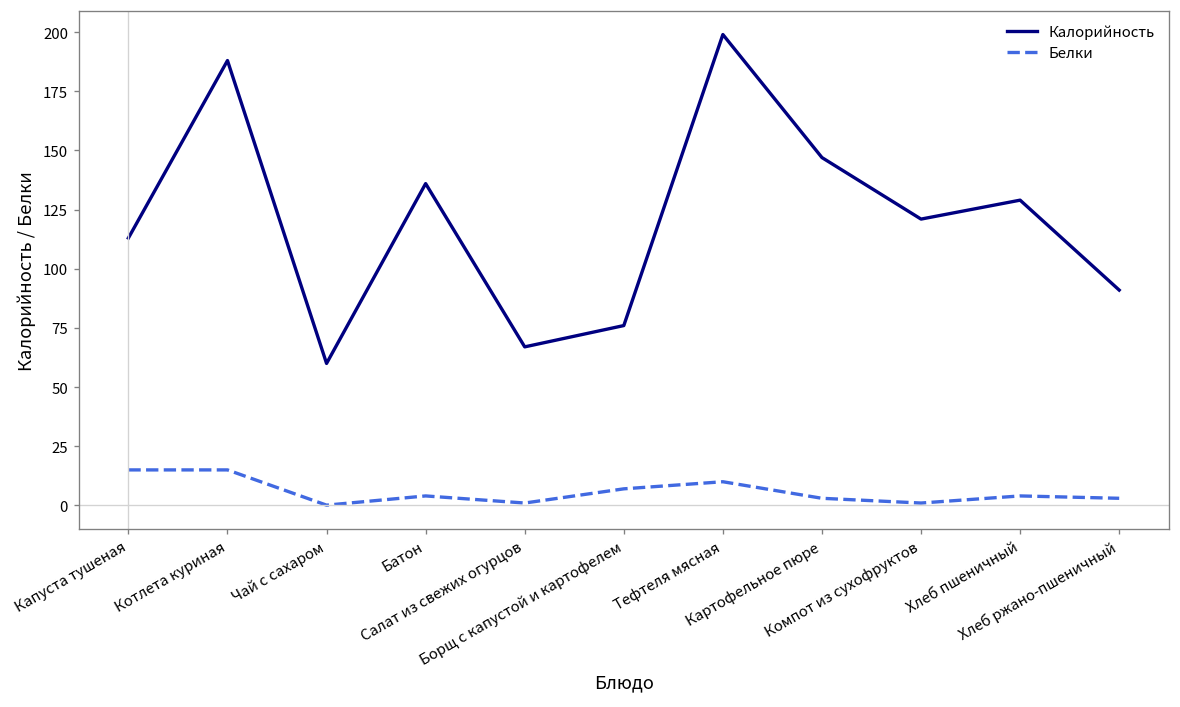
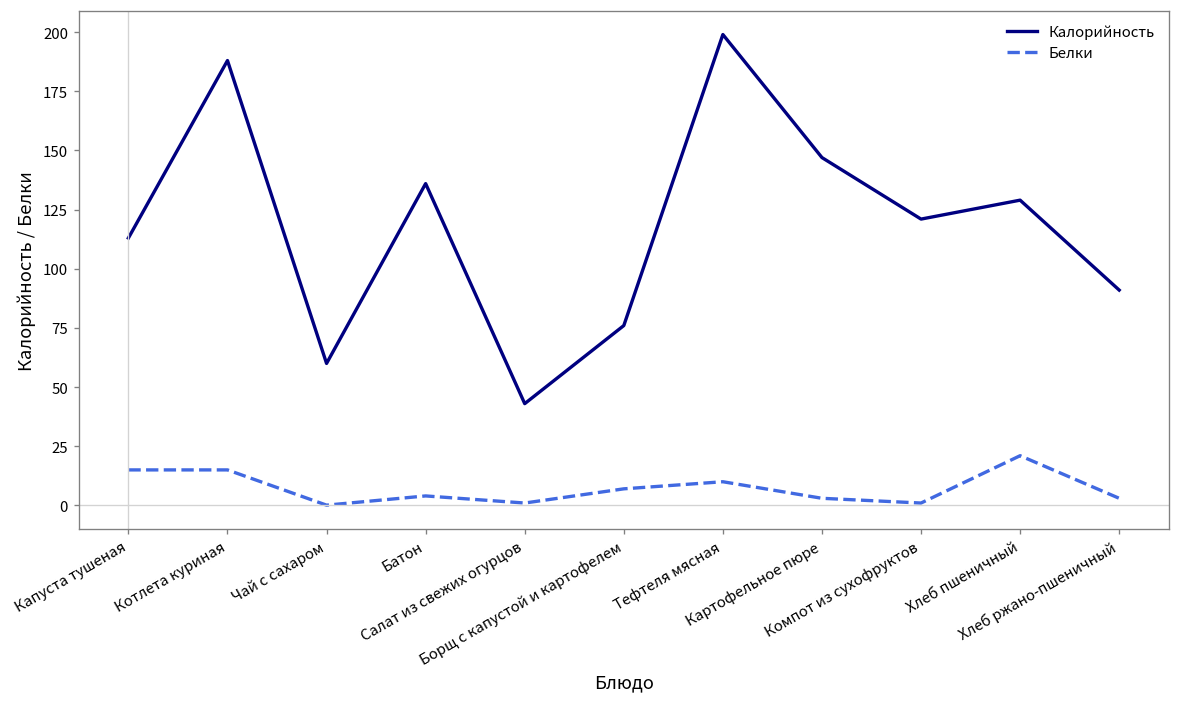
Калорийность, Салат из свежих огурцов: 67 -> 43
Белки, Хлеб пшеничный: 4 -> 21
